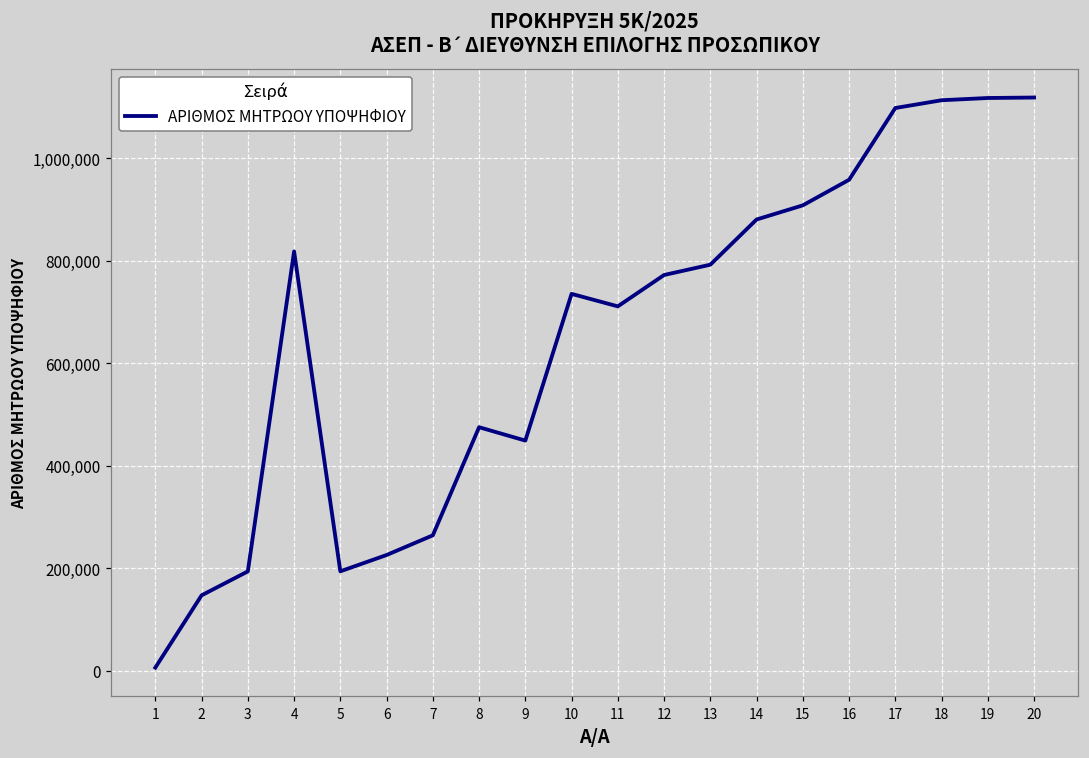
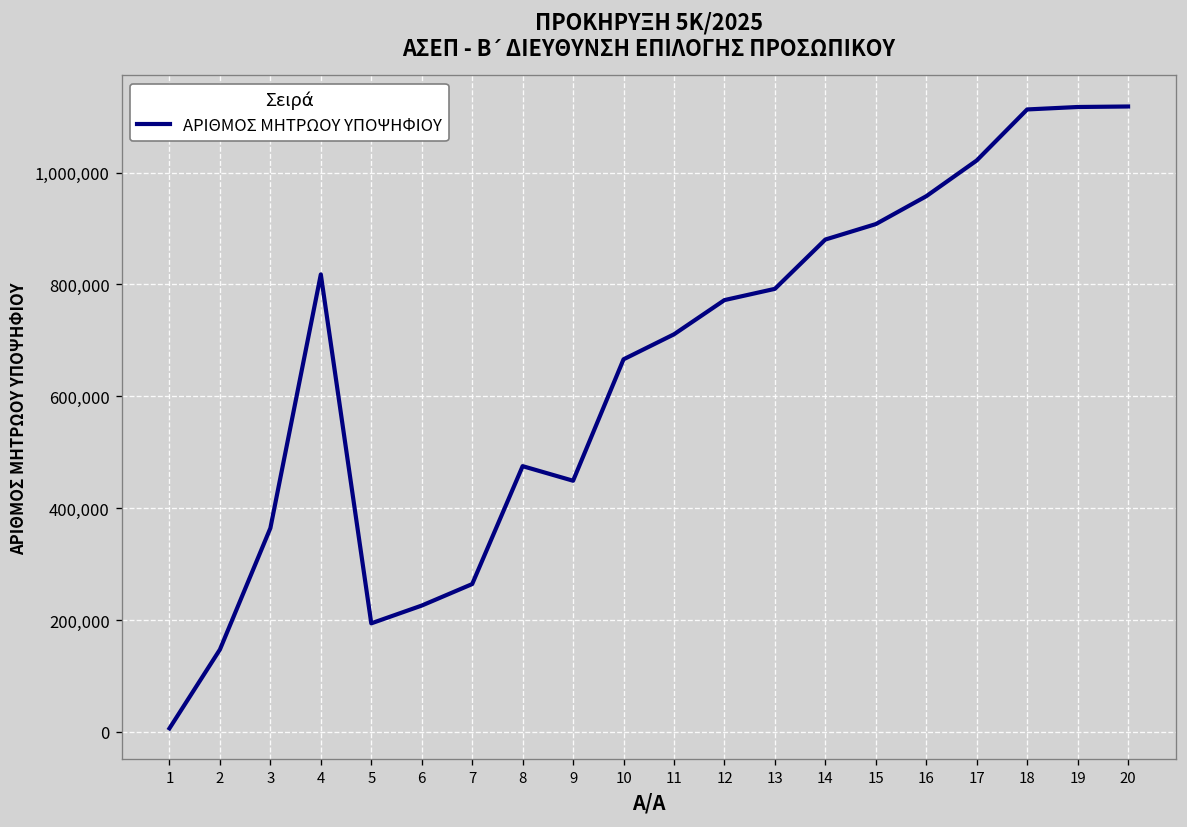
3: 190,000 -> 360,000
10: 740,000 -> 670,000
17: 1,100,000 -> 1,020,000
